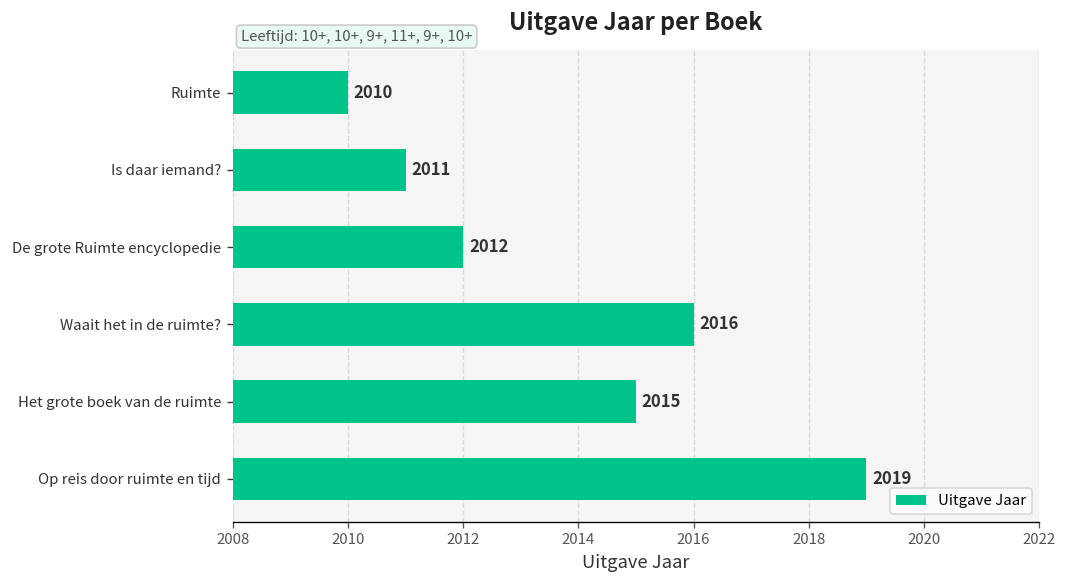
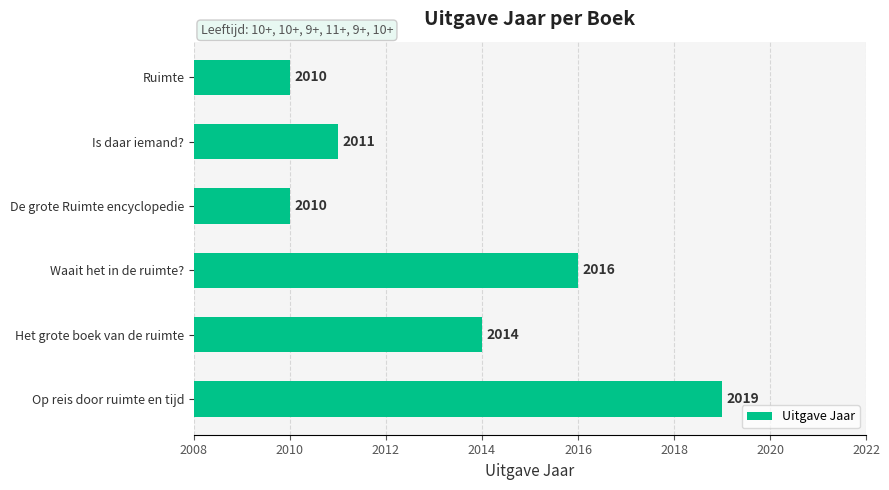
De grote Ruimte encyclopedie: 2012 -> 2010
Het grote boek van de ruimte: 2015 -> 2014
